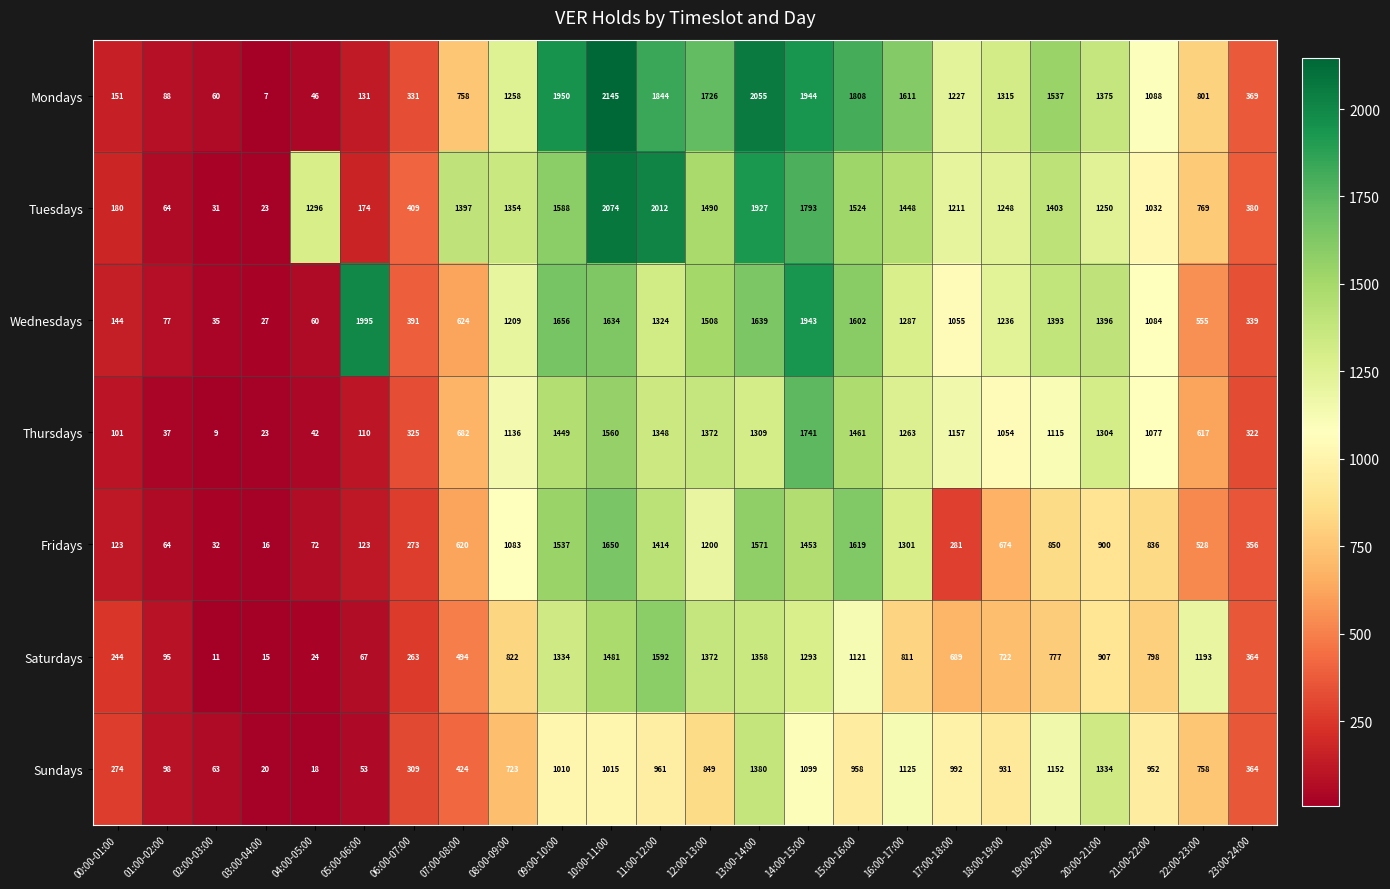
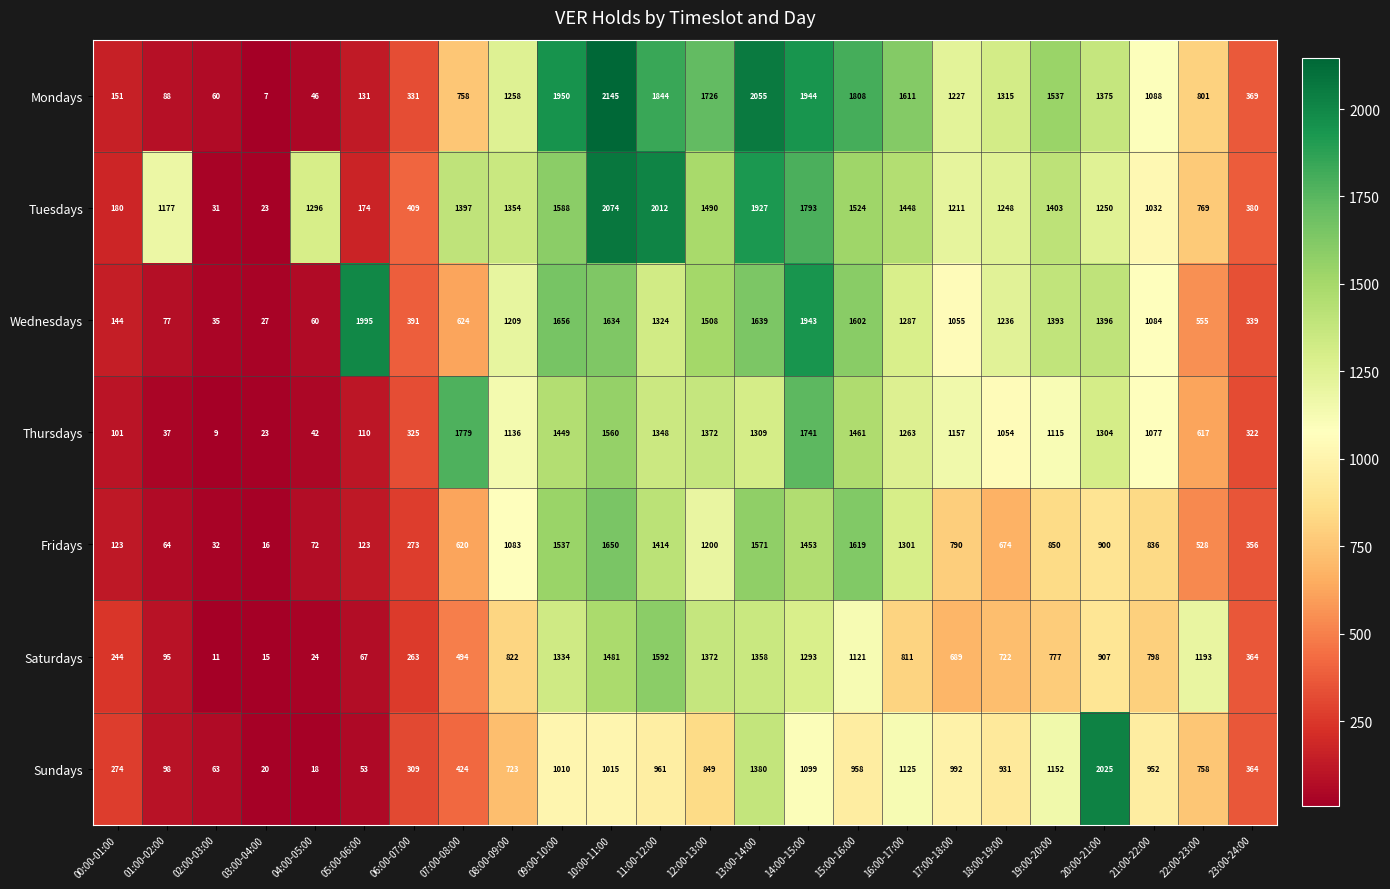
Tuesdays, 01:00-02:00: 64 -> 1177
Thursdays, 07:00-08:00: 682 -> 1779
Fridays, 17:00-18:00: 281 -> 790
Sundays, 20:00-21:00: 1334 -> 2025
